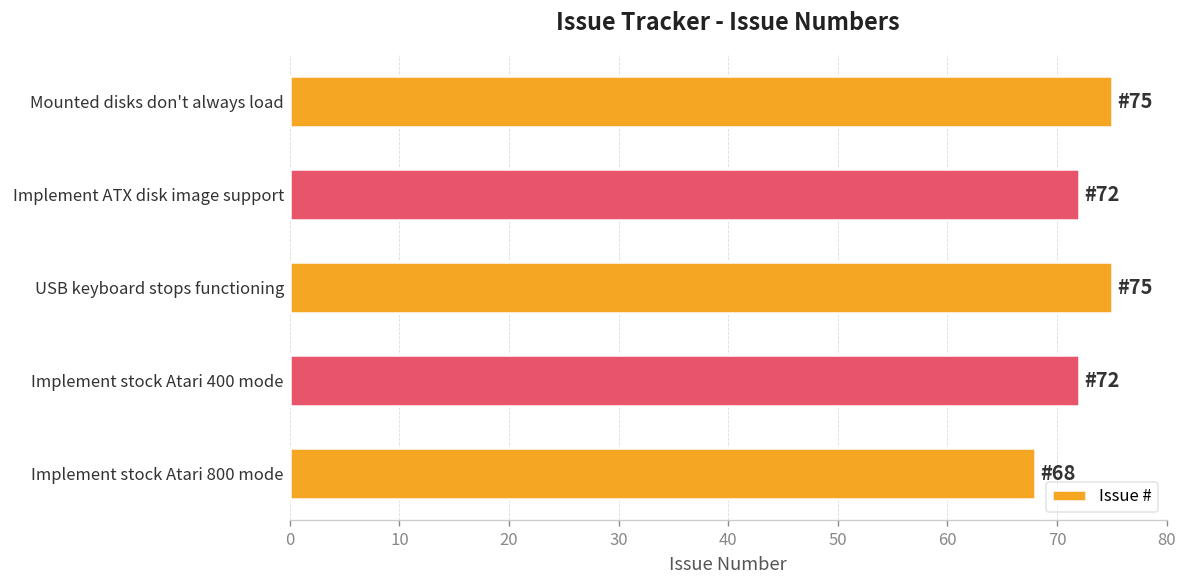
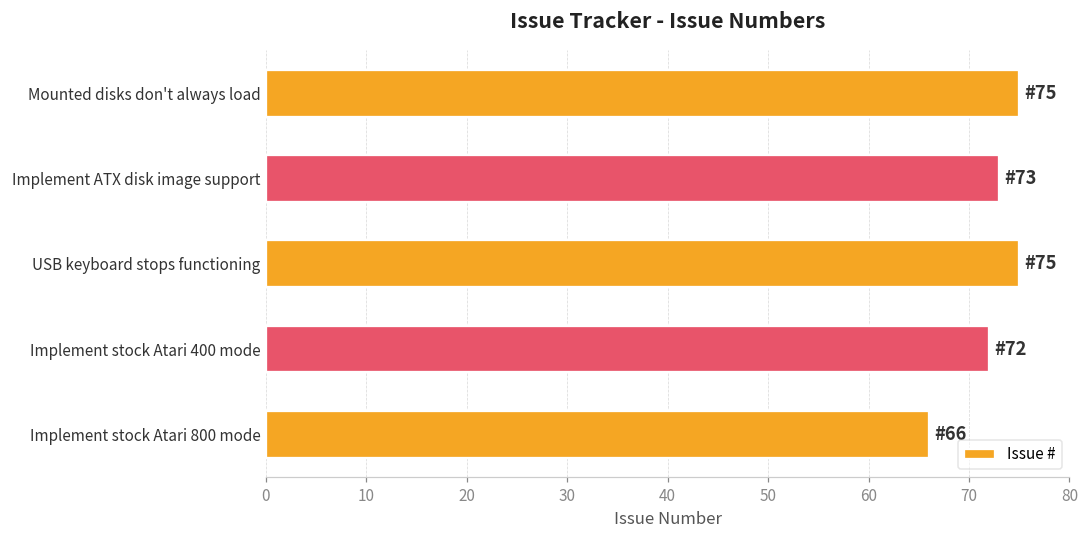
Implement ATX disk image support: 72 -> 73
Implement stock Atari 800 mode: 68 -> 66
